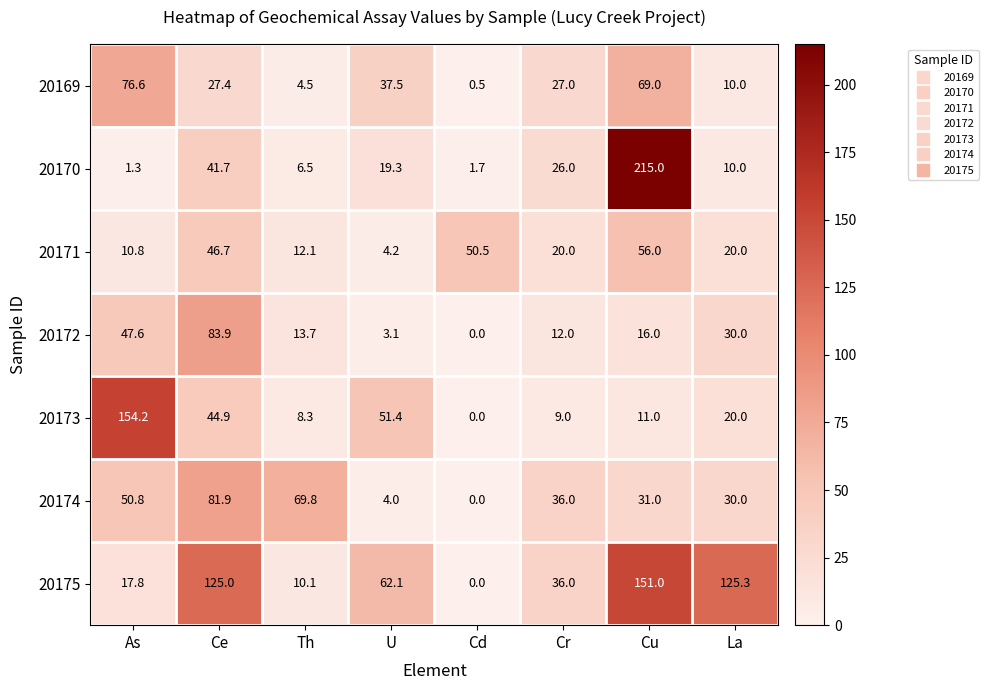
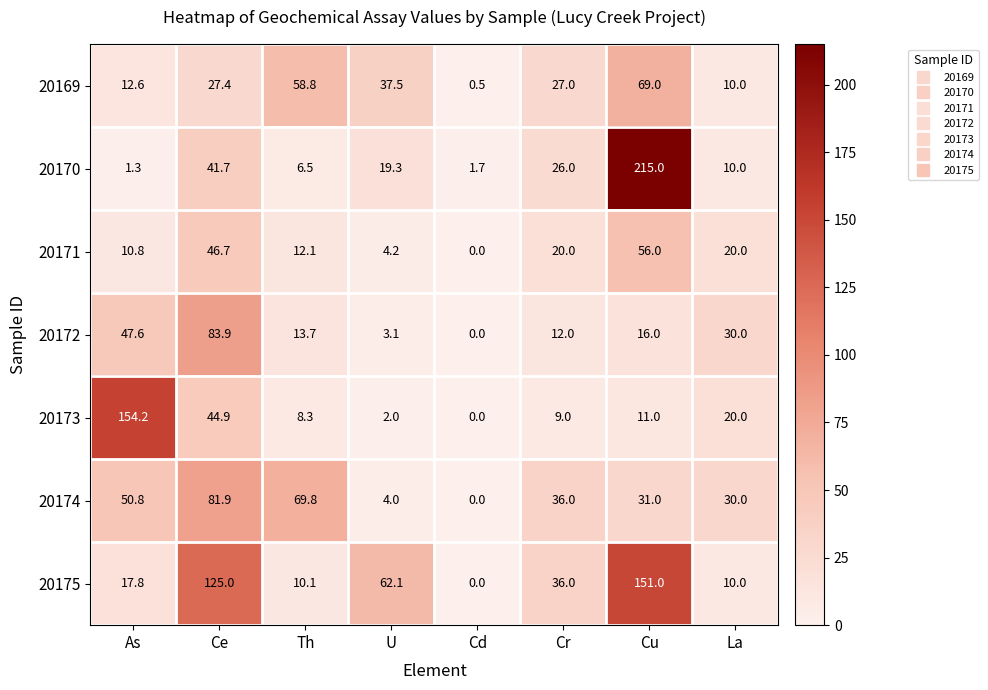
20169, As: 76.6 -> 12.6
20169, Th: 4.5 -> 58.8
20171, Cd: 50.5 -> 0.0
20173, U: 51.4 -> 2.0
20175, La: 125.3 -> 10.0
